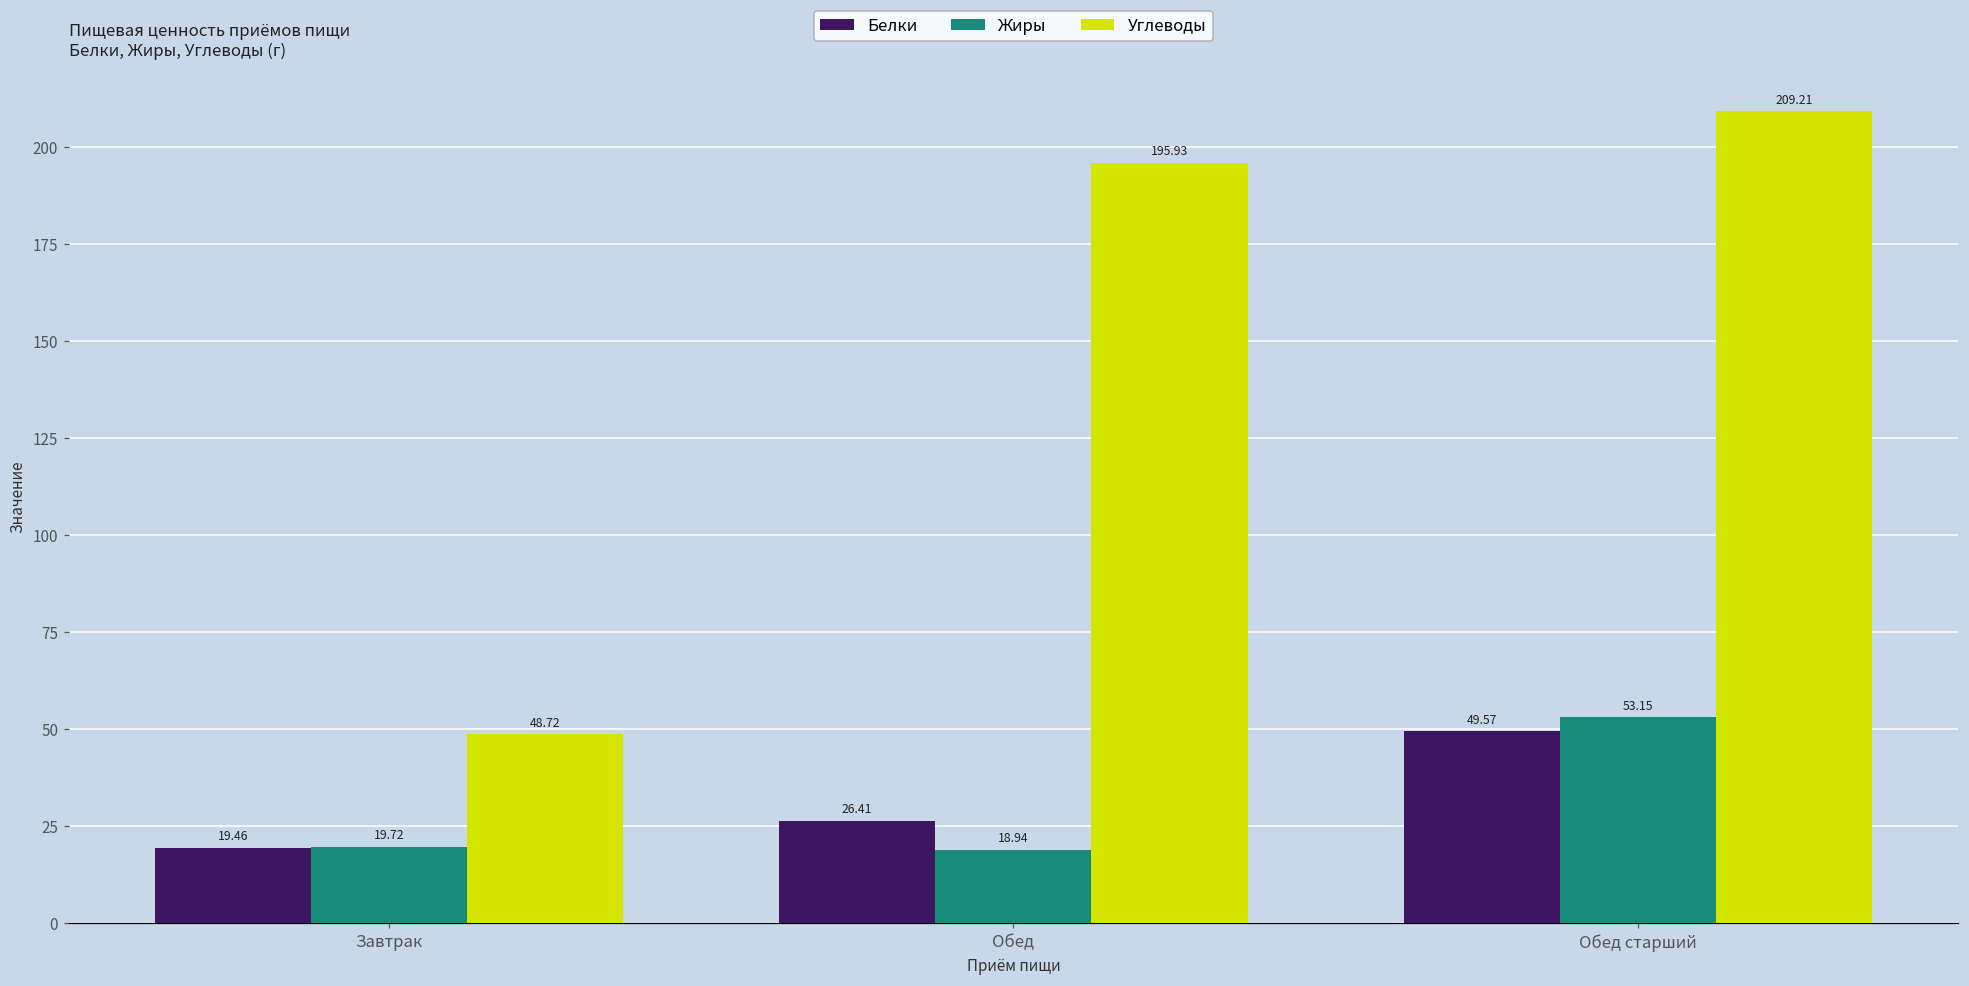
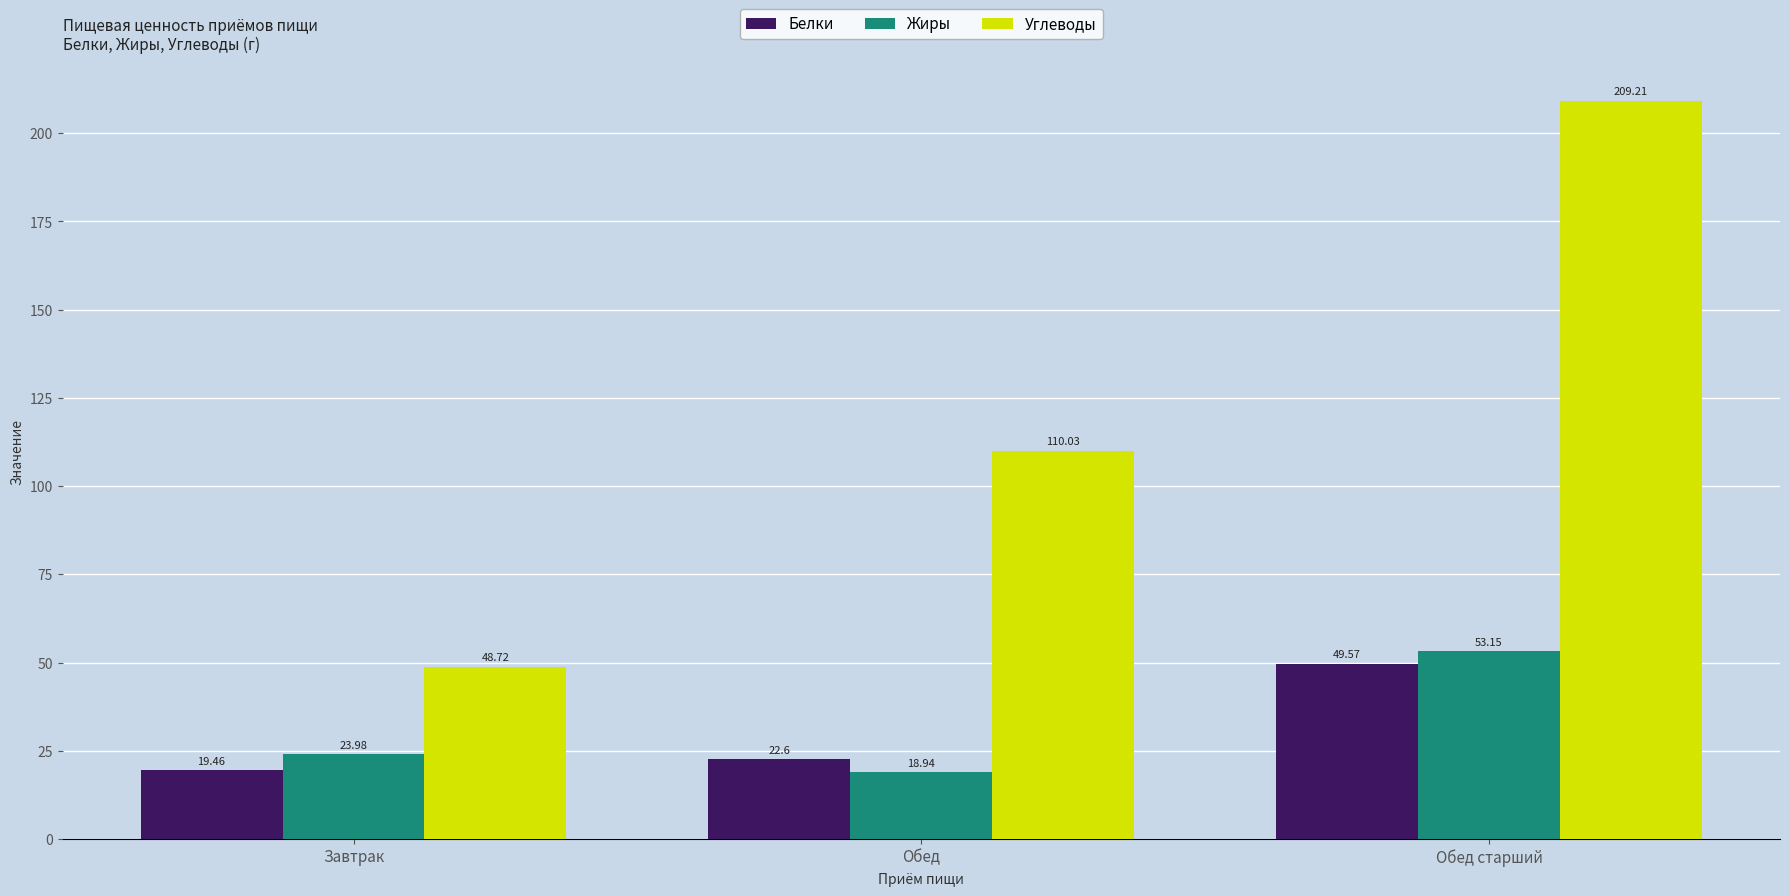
Жиры, Завтрак: 19.72 -> 23.98
Белки, Обед: 26.41 -> 22.6
Углеводы, Обед: 195.93 -> 110.03
